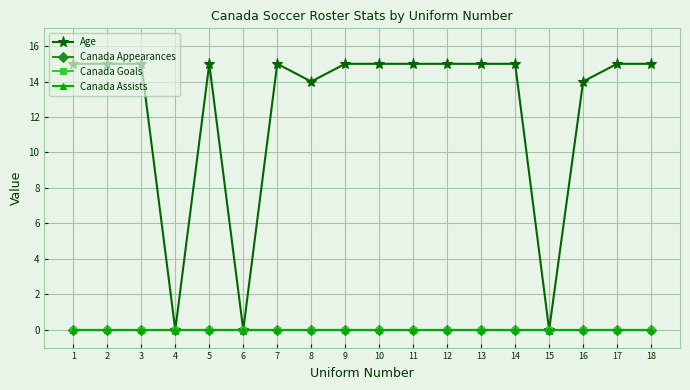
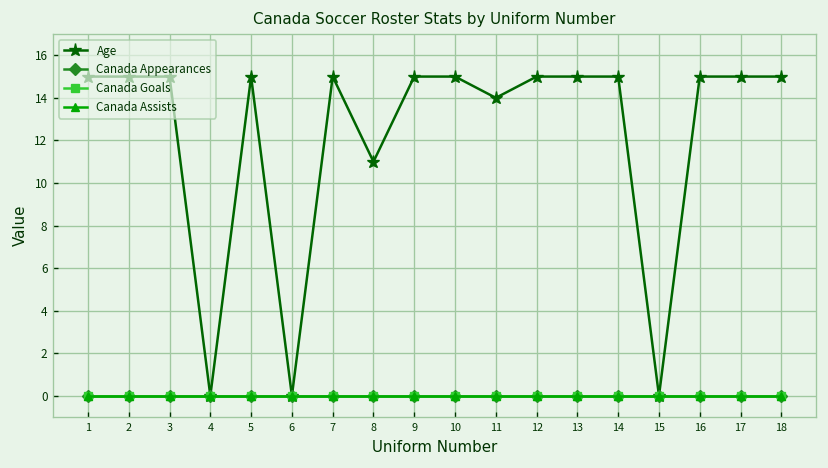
Age, 8: 14 -> 11
Age, 11: 15 -> 14
Age, 16: 14 -> 15
